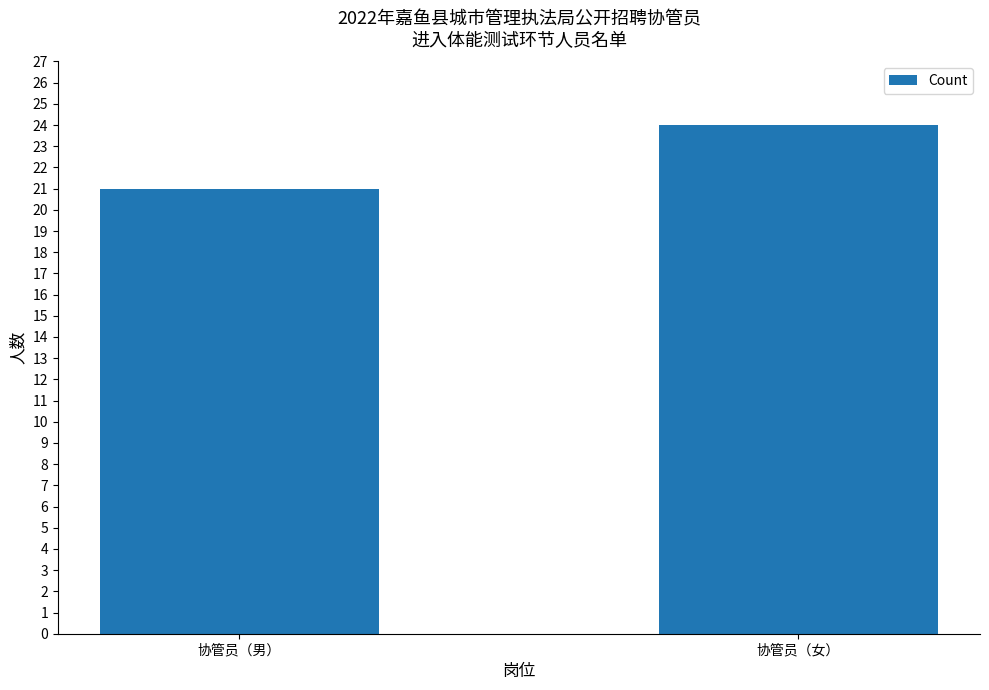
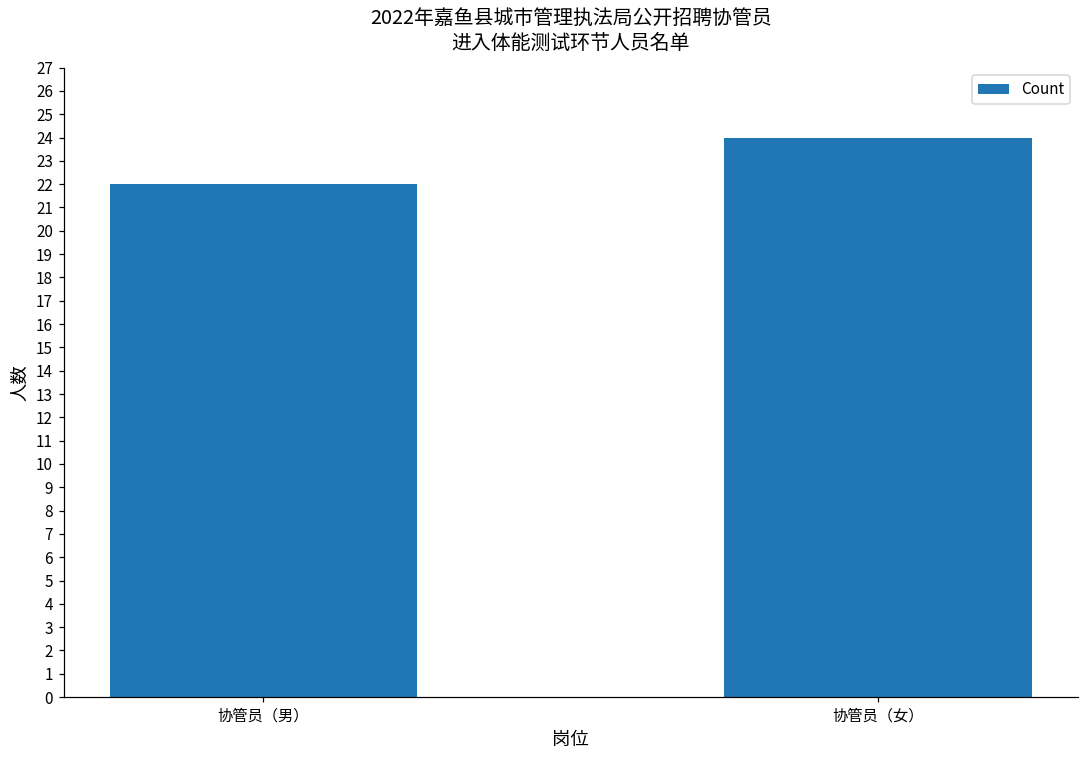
协管员（男）: 21 -> 22
